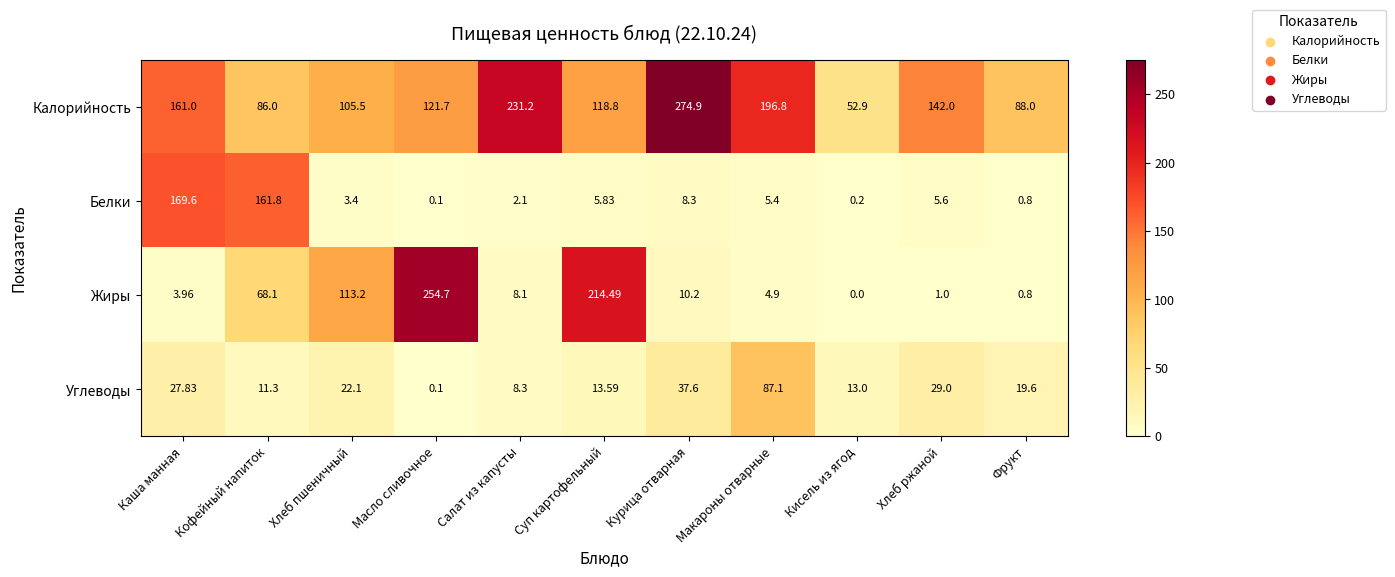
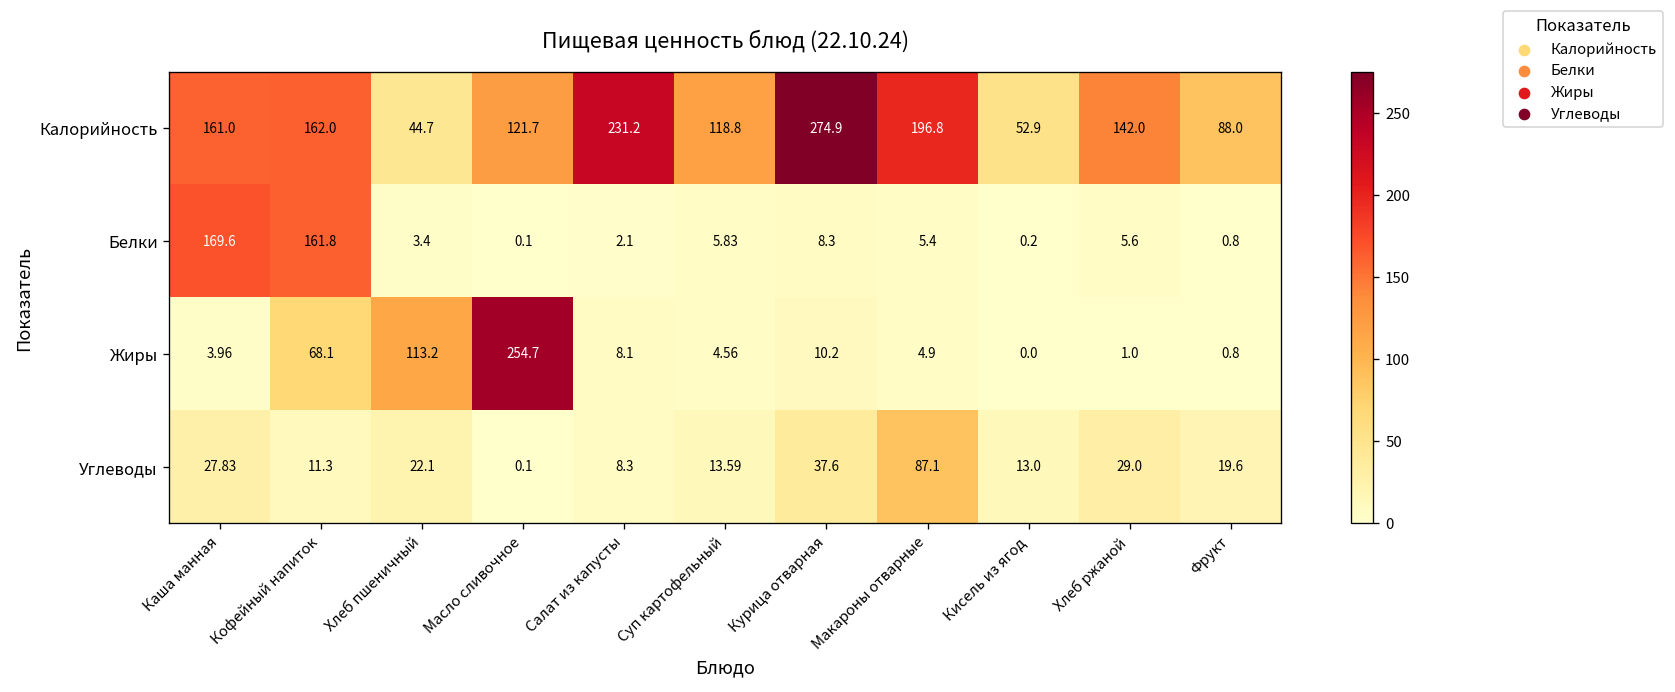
Калорийность, Кофейный напиток: 86.0 -> 162.0
Калорийность, Хлеб пшеничный: 105.5 -> 44.7
Жиры, Суп картофельный: 214.49 -> 4.56
